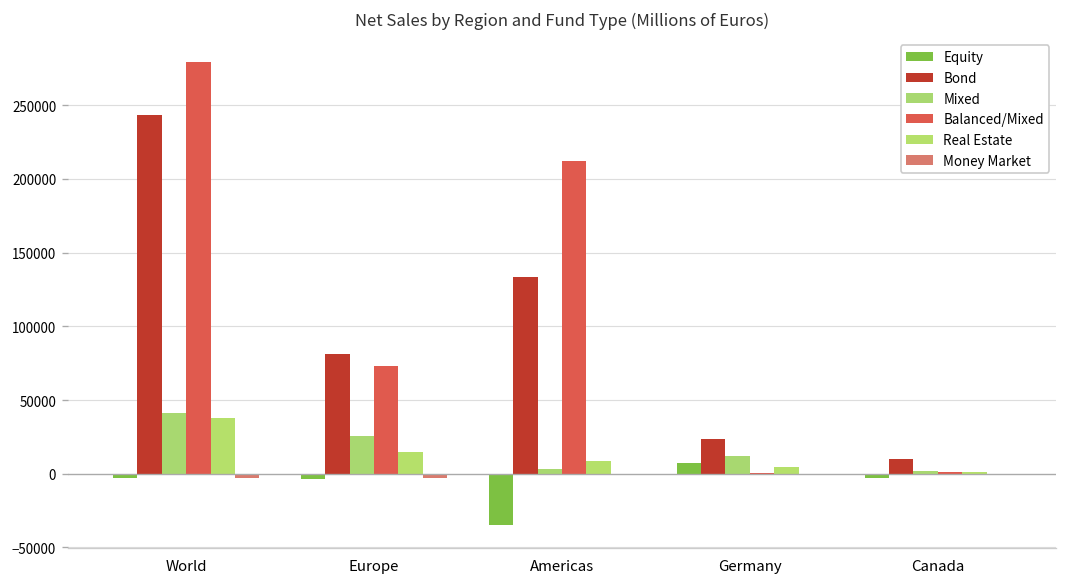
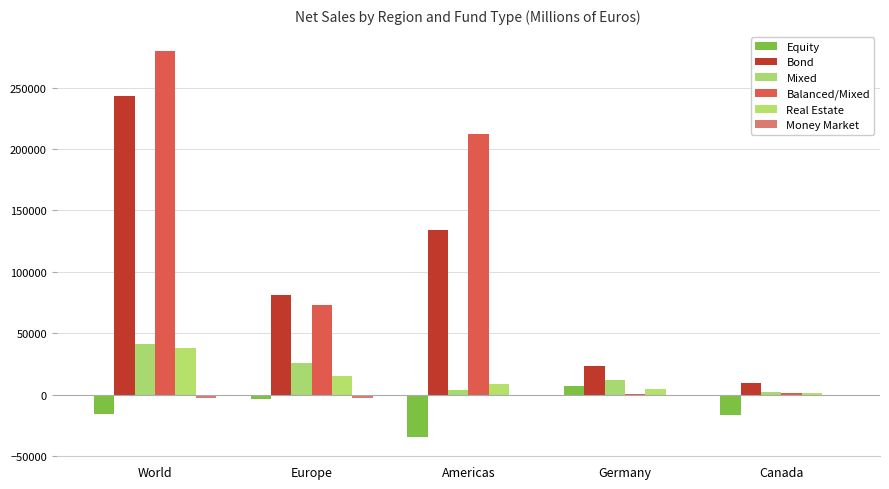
Equity, World: -3000 -> -16000
Equity, Canada: -3000 -> -17000
